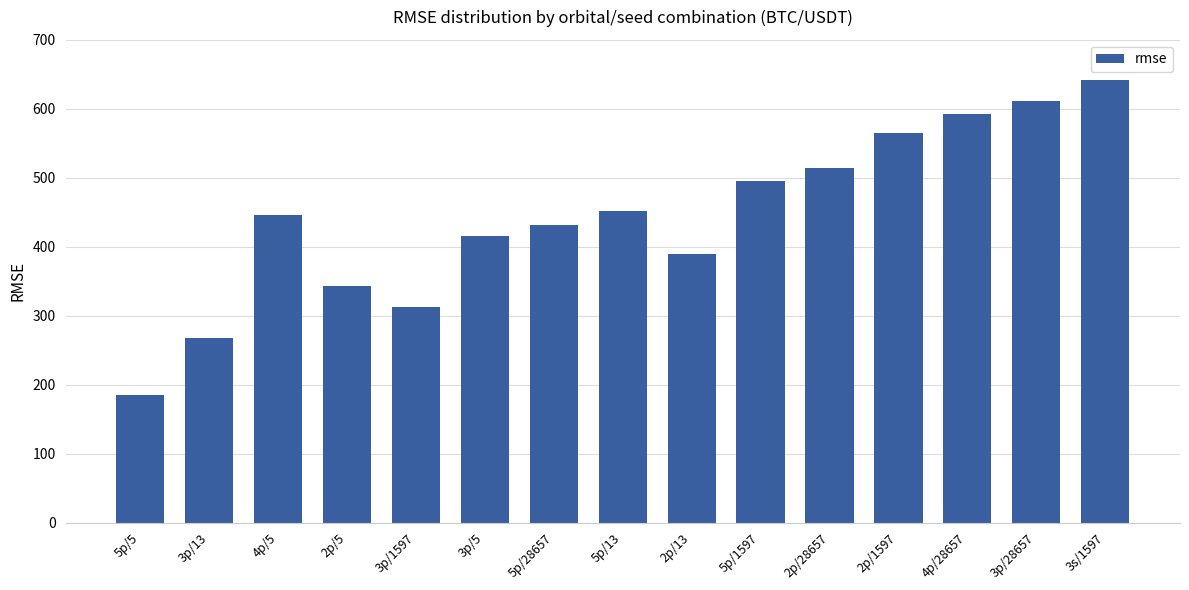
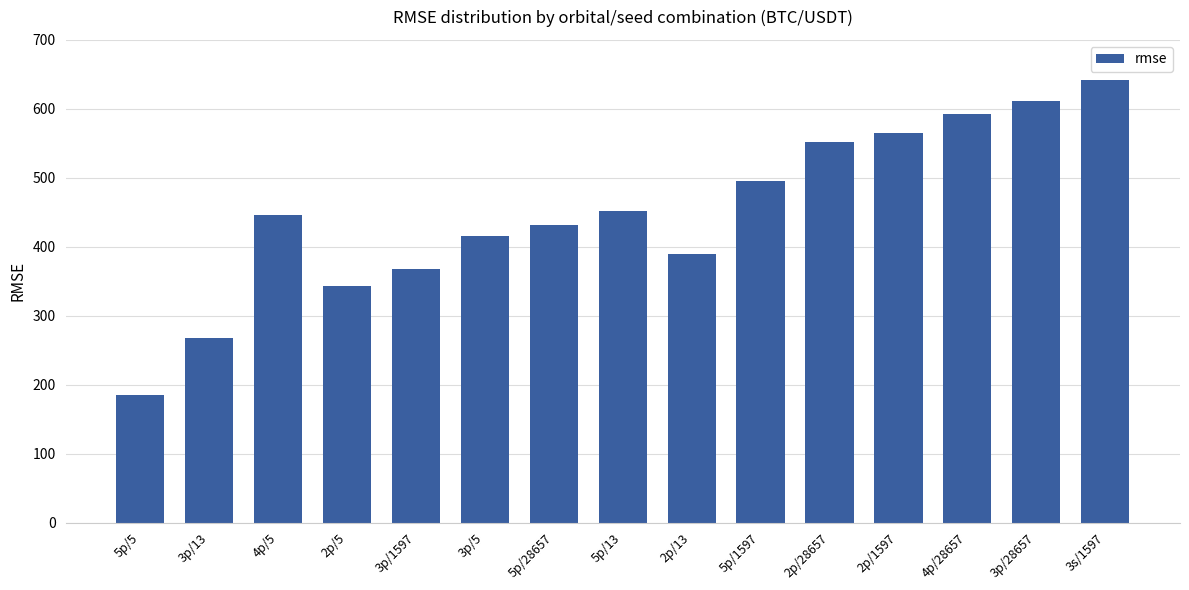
3p/1597: 310 -> 370
2p/28657: 510 -> 550
